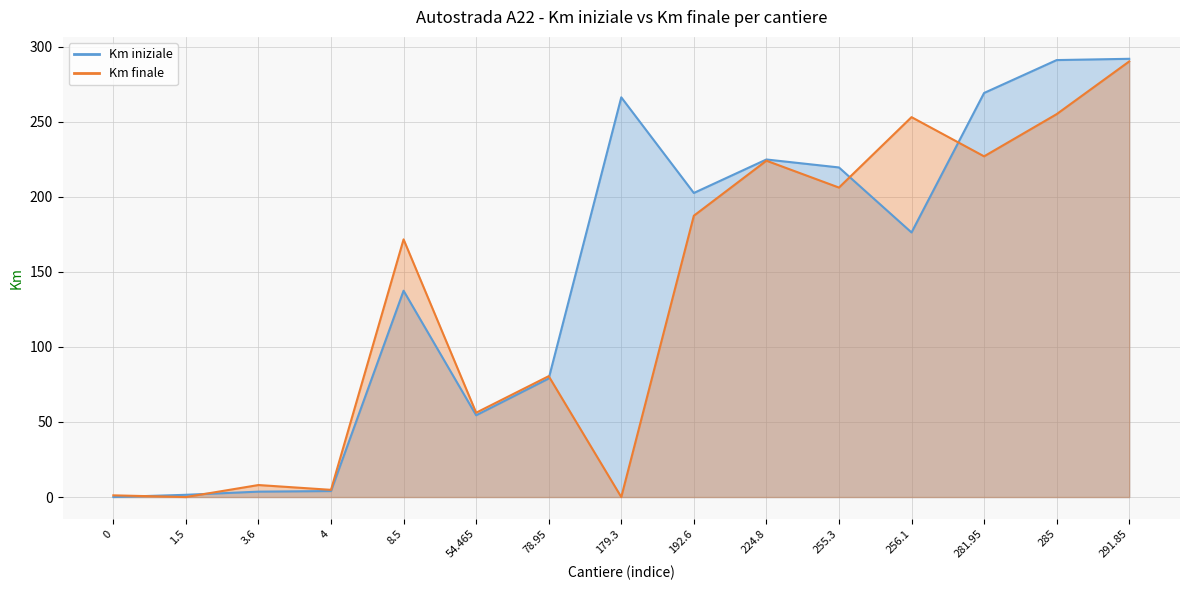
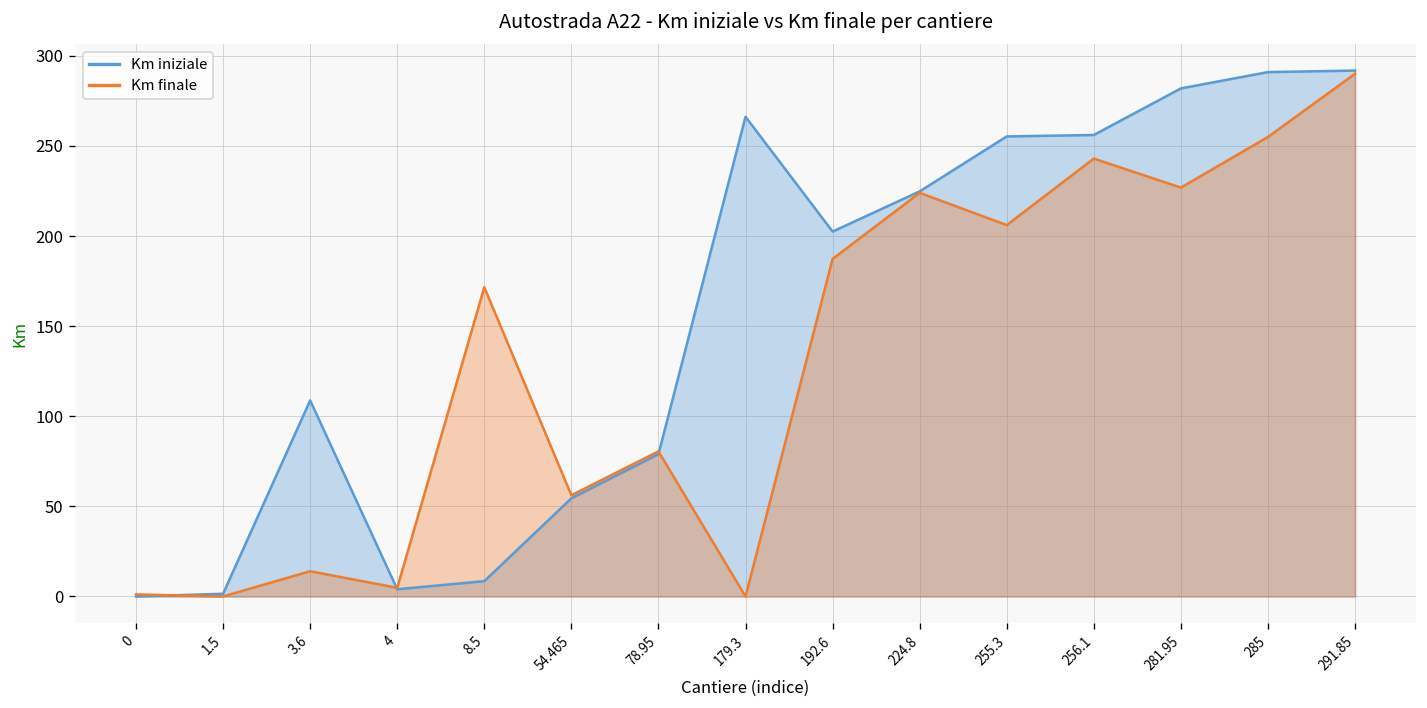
Km iniziale, 3.6: 4 -> 109
Km finale, 3.6: 8 -> 14
Km iniziale, 8.5: 137 -> 9
Km iniziale, 255.3: 220 -> 255
Km iniziale, 256.1: 176 -> 256
Km finale, 256.1: 253 -> 243
Km iniziale, 281.95: 269 -> 282
